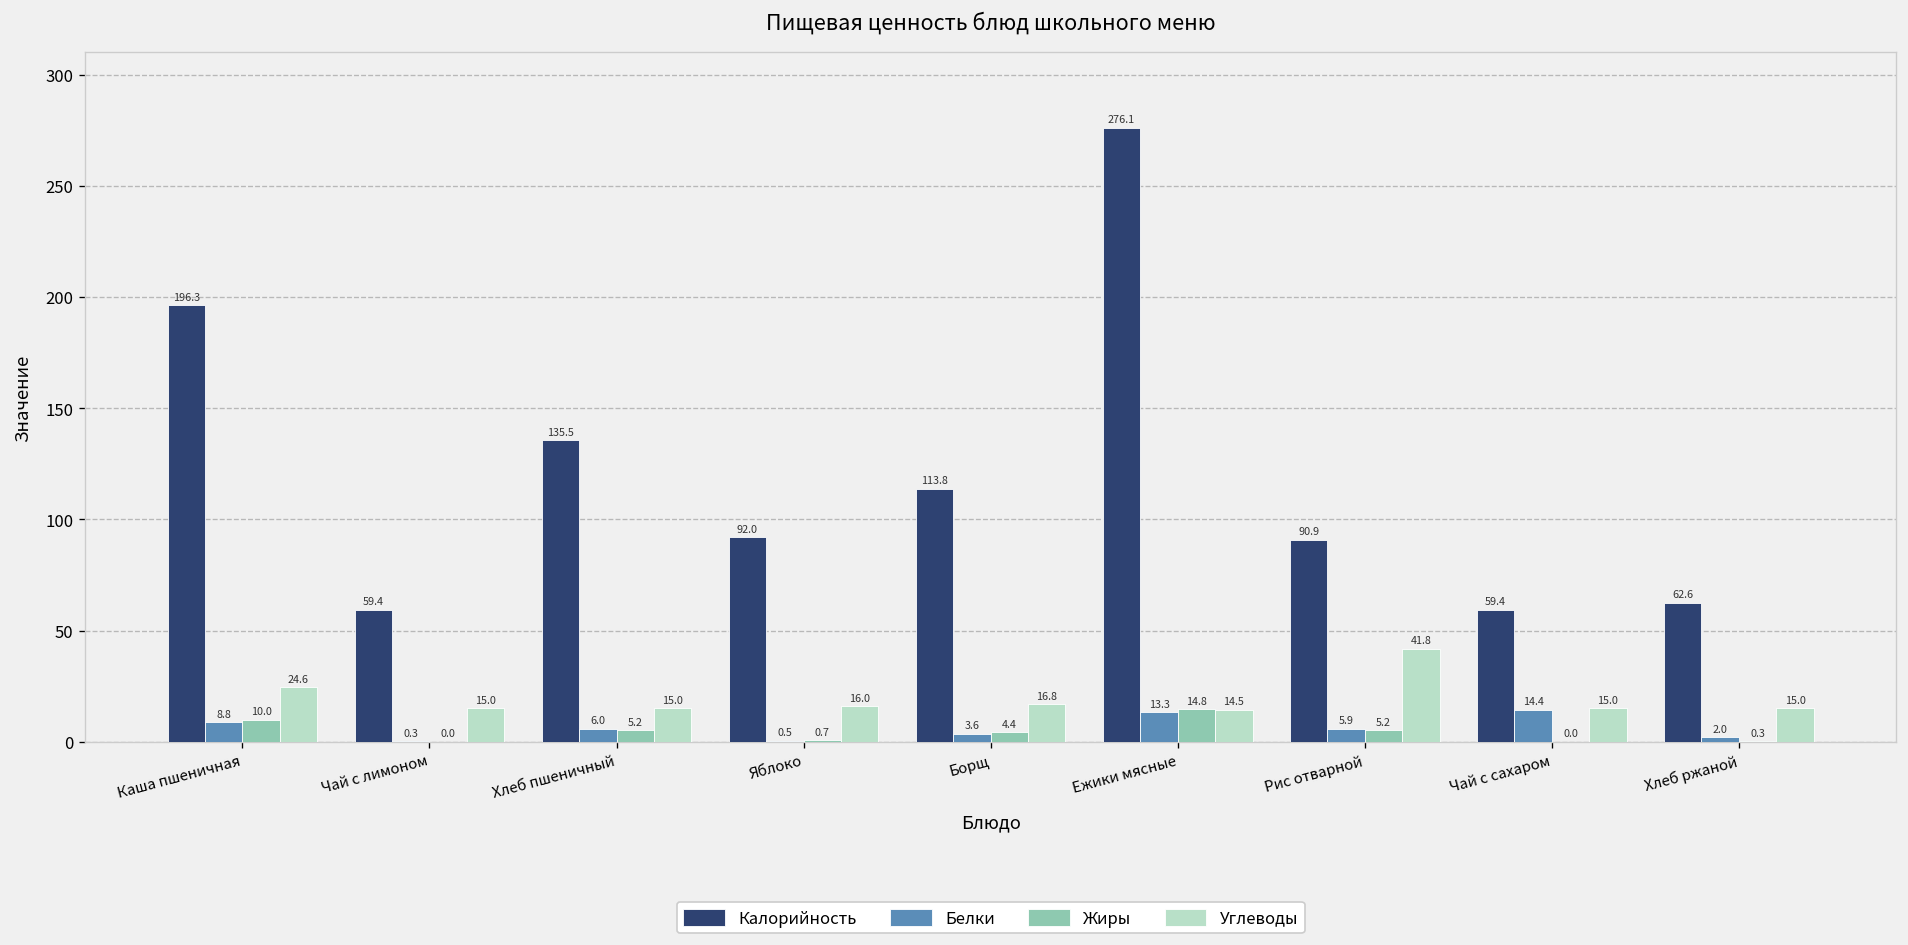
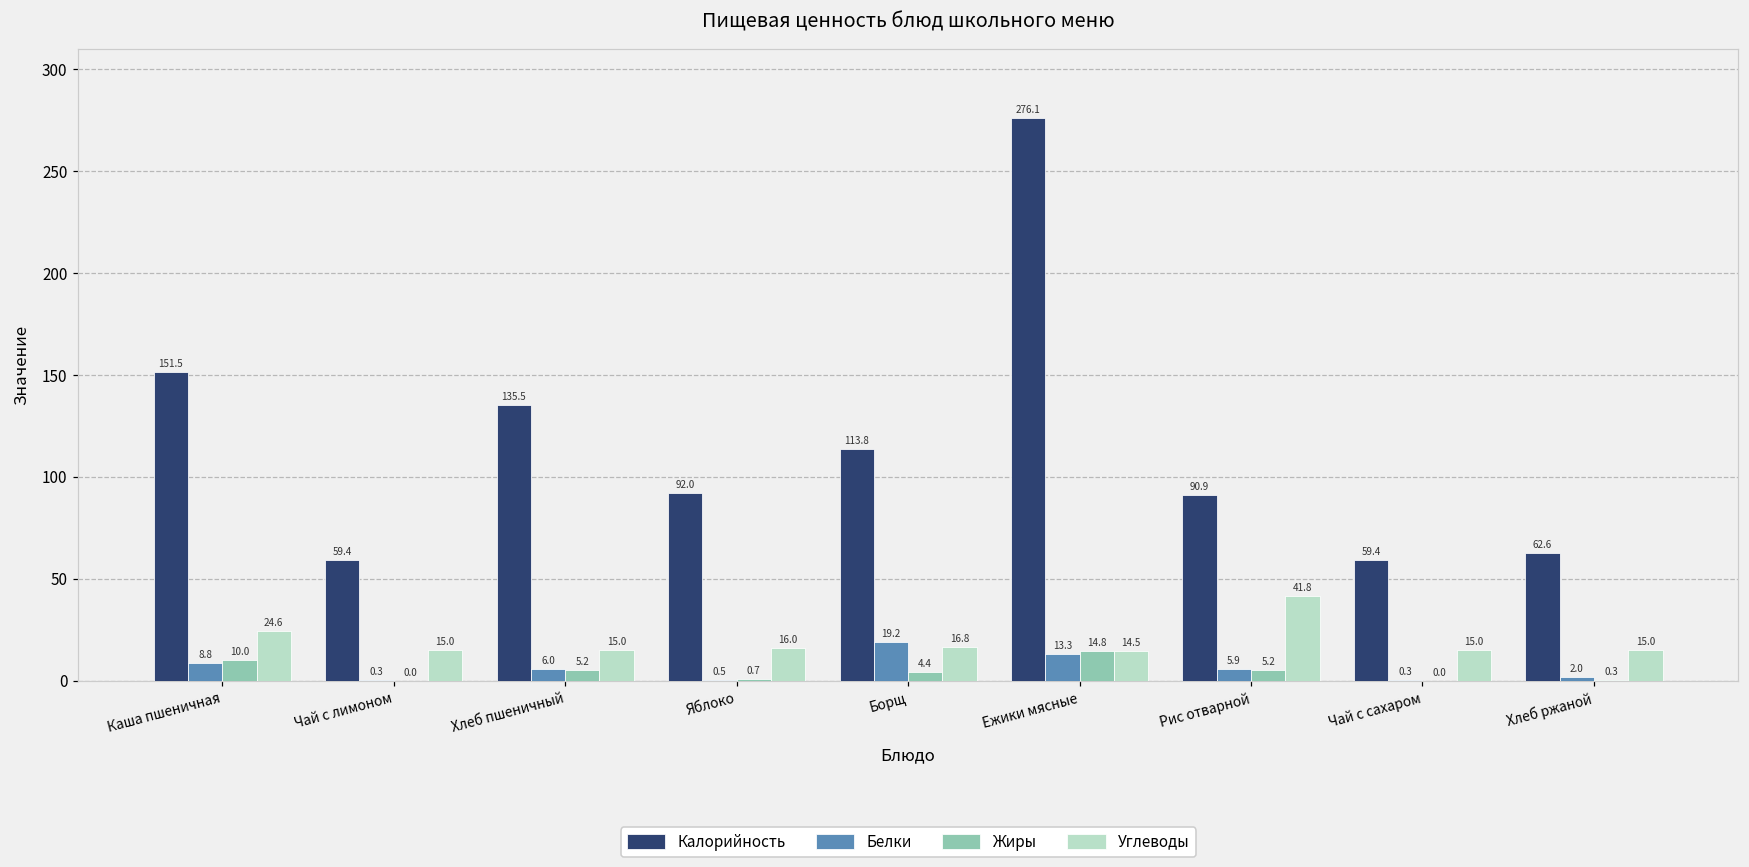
Калорийность, Каша пшеничная: 196.3 -> 151.5
Белки, Борщ: 3.6 -> 19.2
Белки, Чай с сахаром: 14.4 -> 0.3
